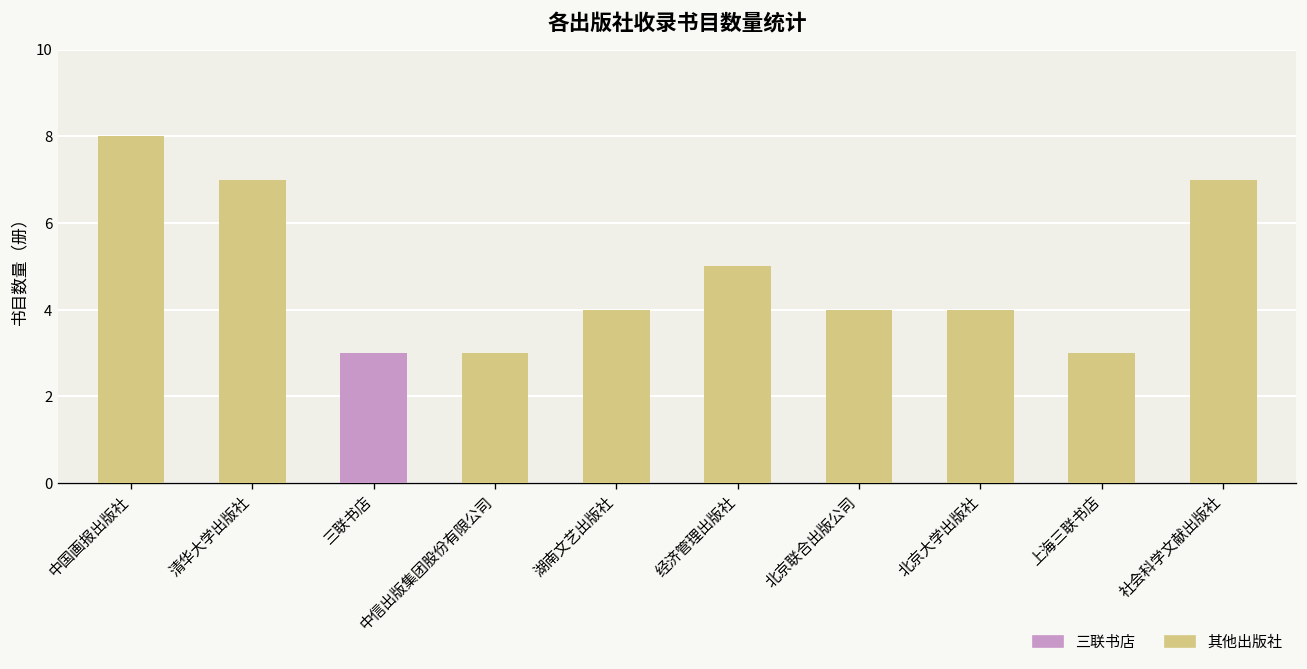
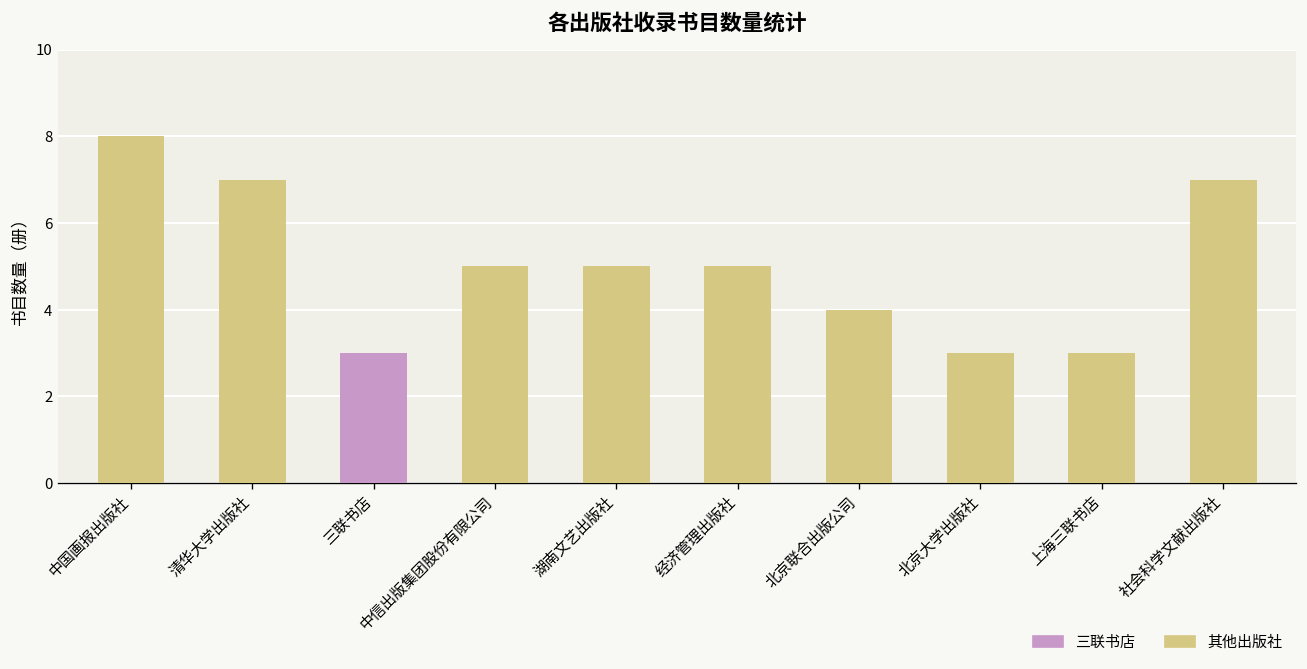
中信出版集团股份有限公司: 3 -> 5
湖南文艺出版社: 4 -> 5
北京大学出版社: 4 -> 3
